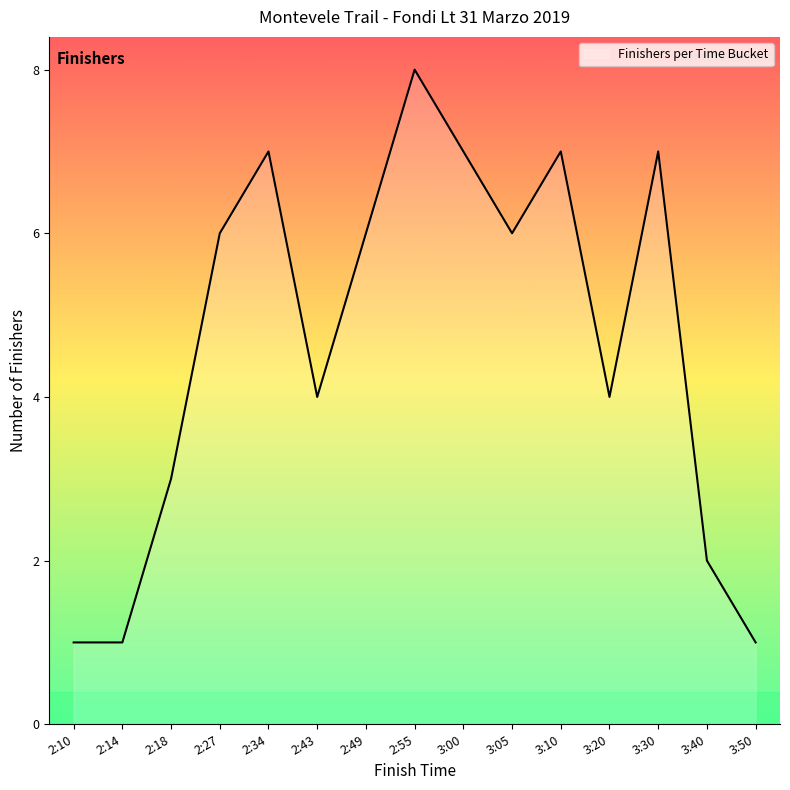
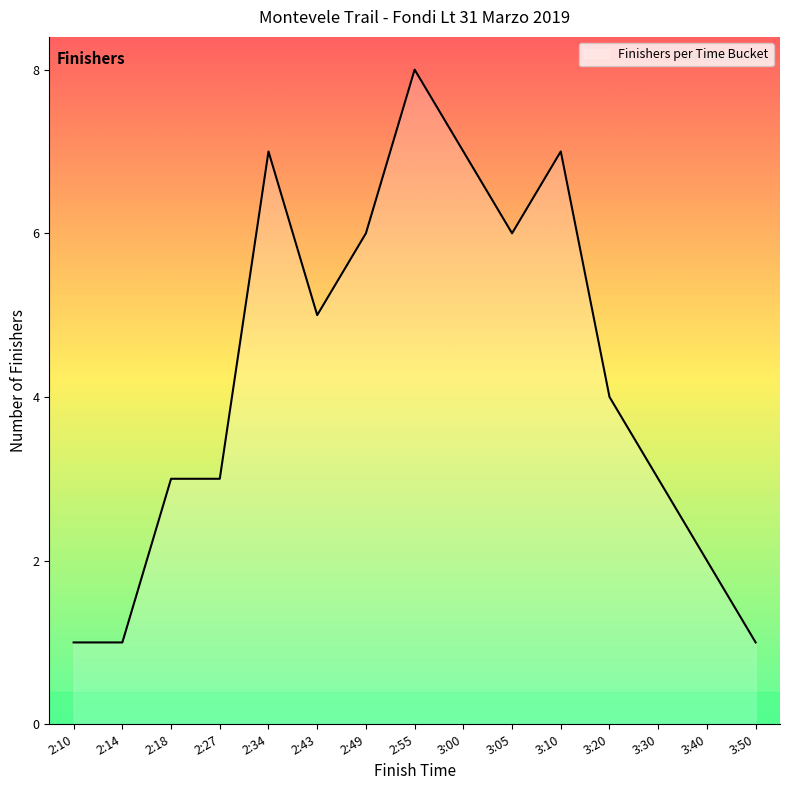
2:27: 6 -> 3
2:43: 4 -> 5
3:30: 7 -> 3
